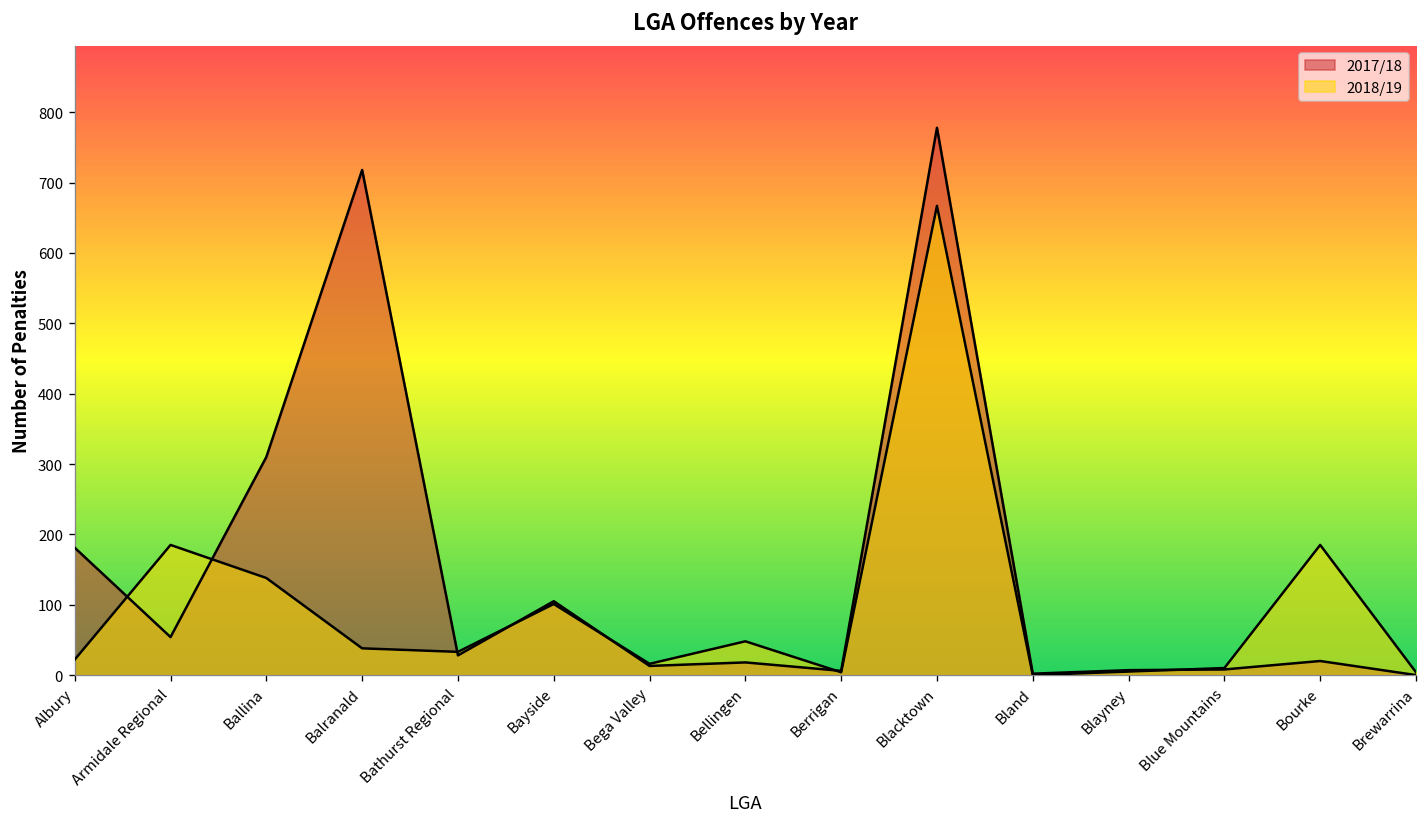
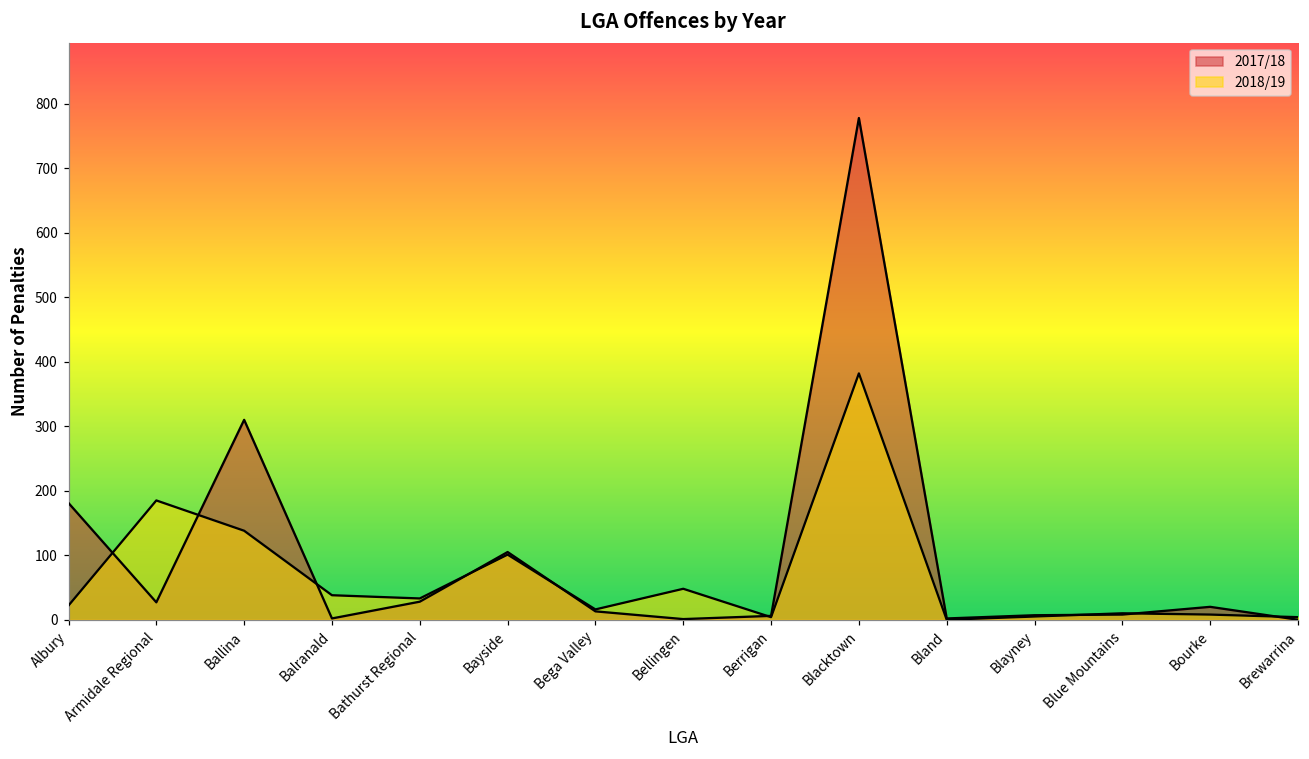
2017/18, Armidale Regional: 50 -> 30
2017/18, Balranald: 720 -> 0
2017/18, Bellingen: 20 -> 0
2018/19, Blacktown: 670 -> 380
2018/19, Bourke: 190 -> 10
